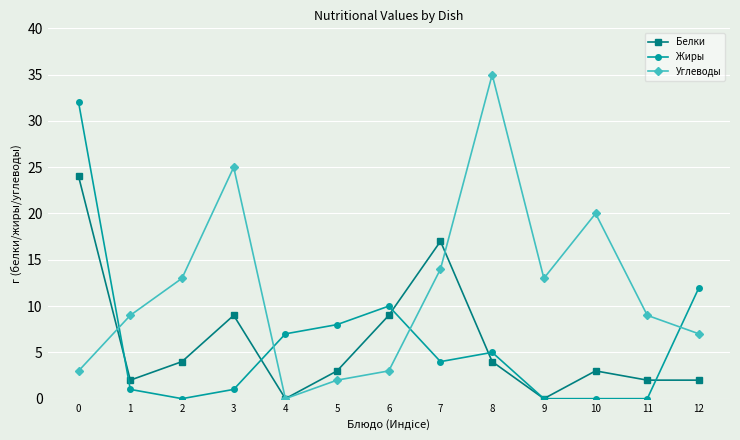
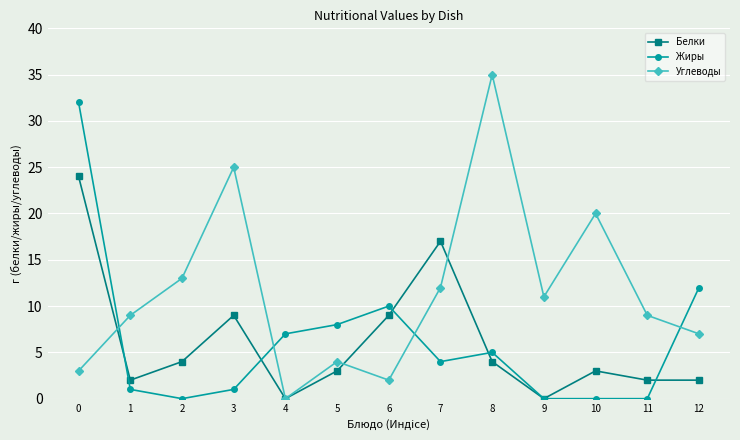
Углеводы, 5: 2 -> 4
Углеводы, 6: 3 -> 2
Углеводы, 7: 14 -> 12
Углеводы, 9: 13 -> 11
